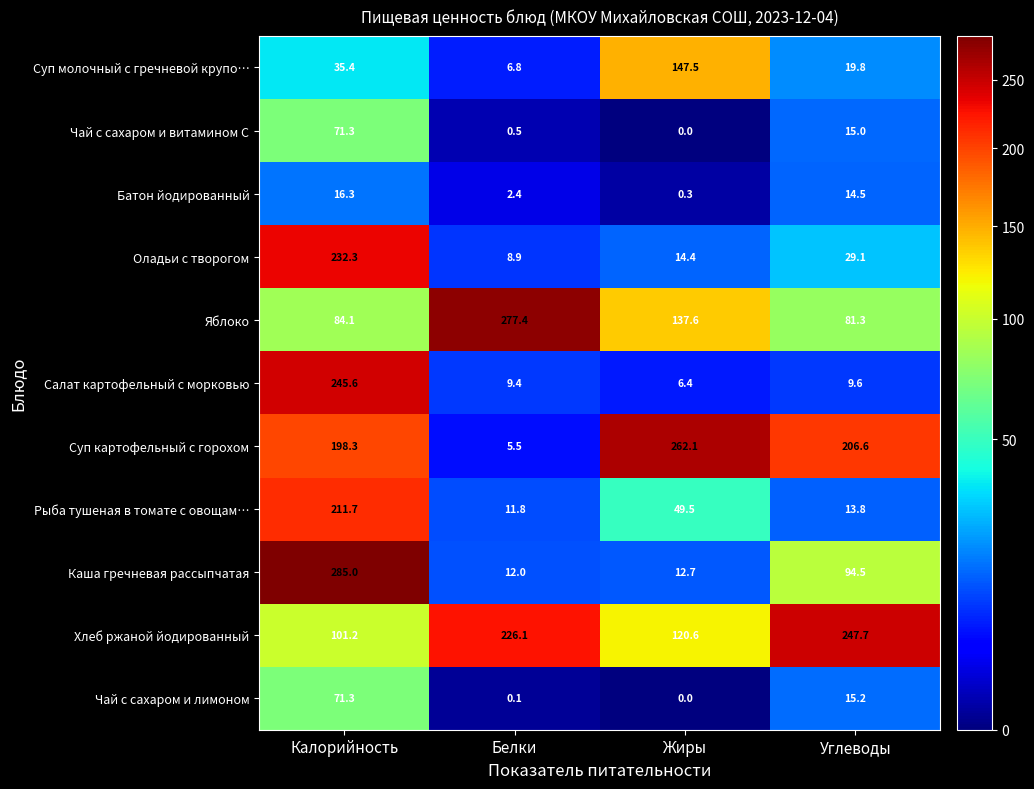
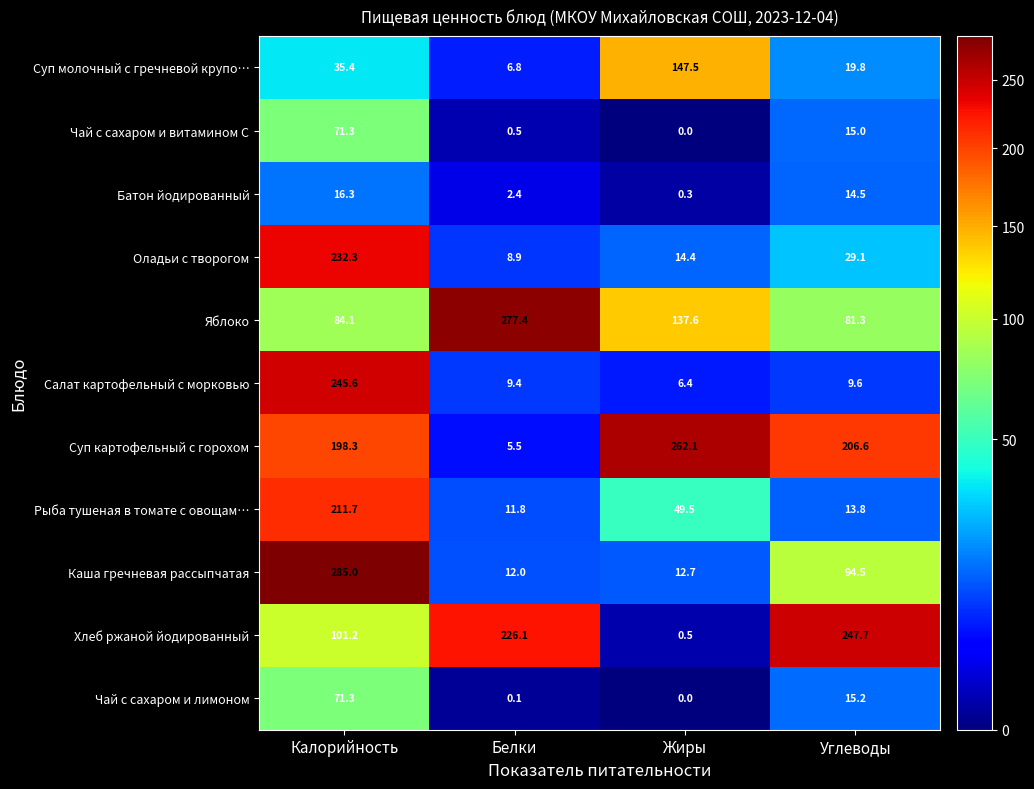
Хлеб ржаной йодированный, Жиры: 120.6 -> 0.5
